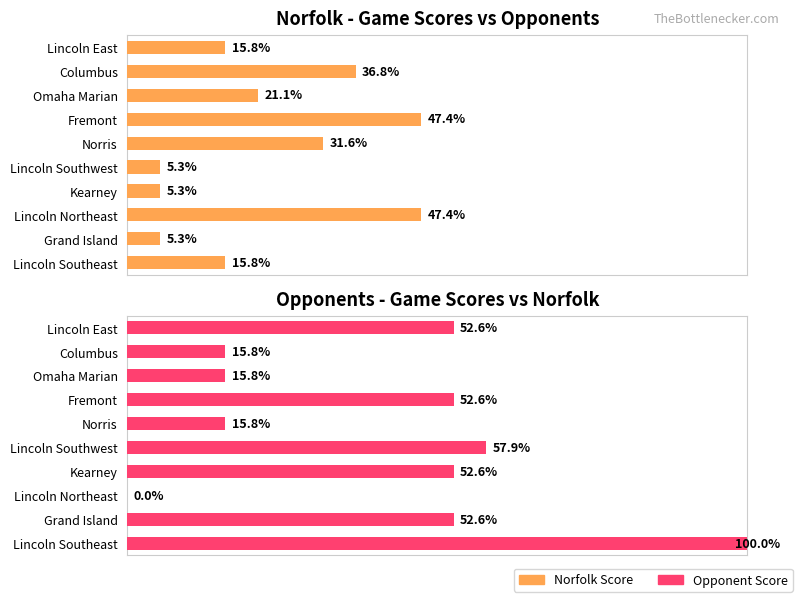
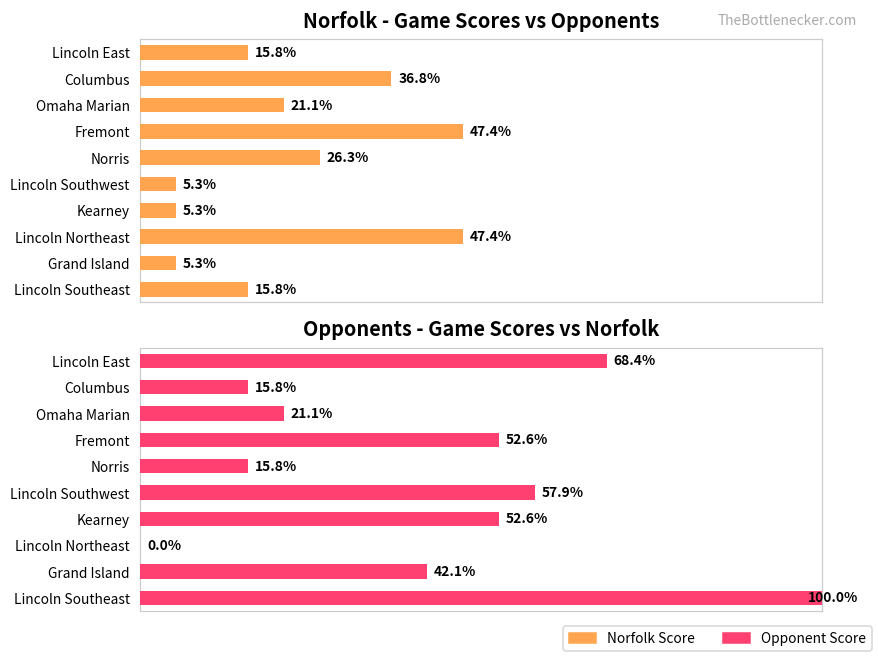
Norfolk - Game Scores vs Opponents, Norris: 31.6% -> 26.3%
Opponents - Game Scores vs Norfolk, Lincoln East: 52.6% -> 68.4%
Opponents - Game Scores vs Norfolk, Omaha Marian: 15.8% -> 21.1%
Opponents - Game Scores vs Norfolk, Grand Island: 52.6% -> 42.1%
